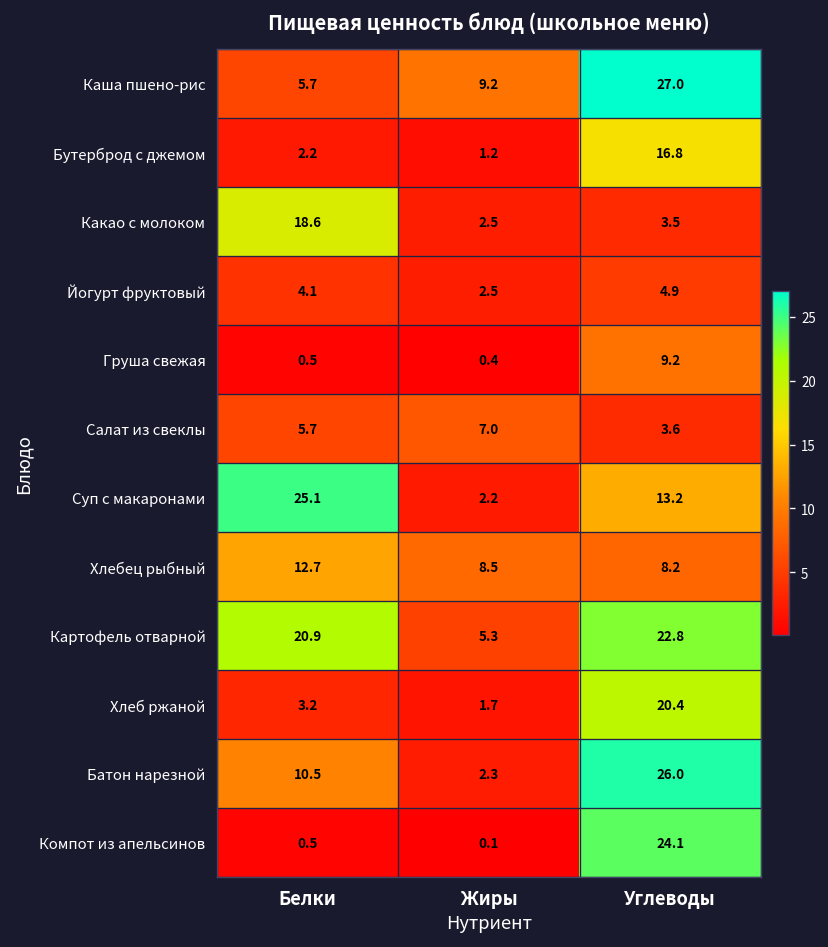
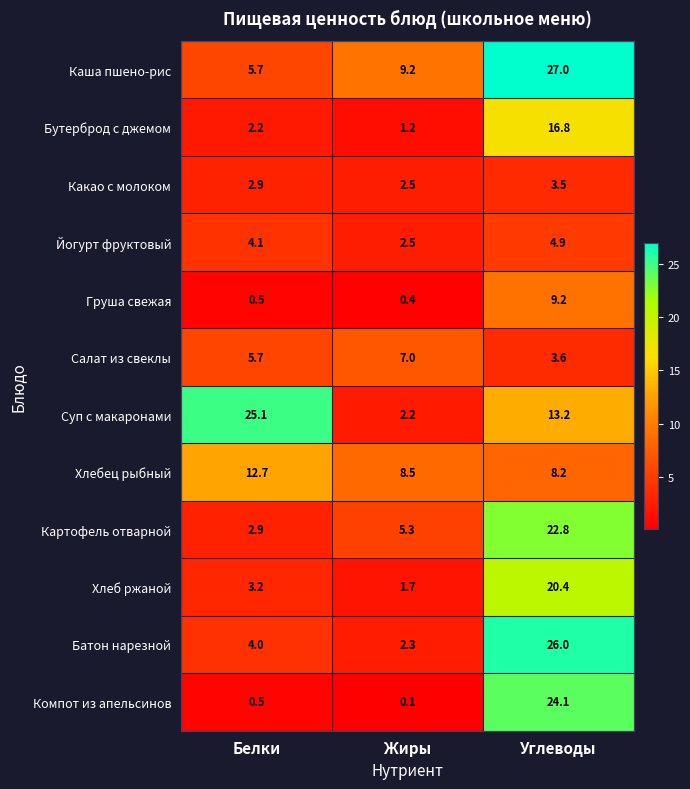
Какао с молоком, Белки: 18.6 -> 2.9
Картофель отварной, Белки: 20.9 -> 2.9
Батон нарезной, Белки: 10.5 -> 4.0
